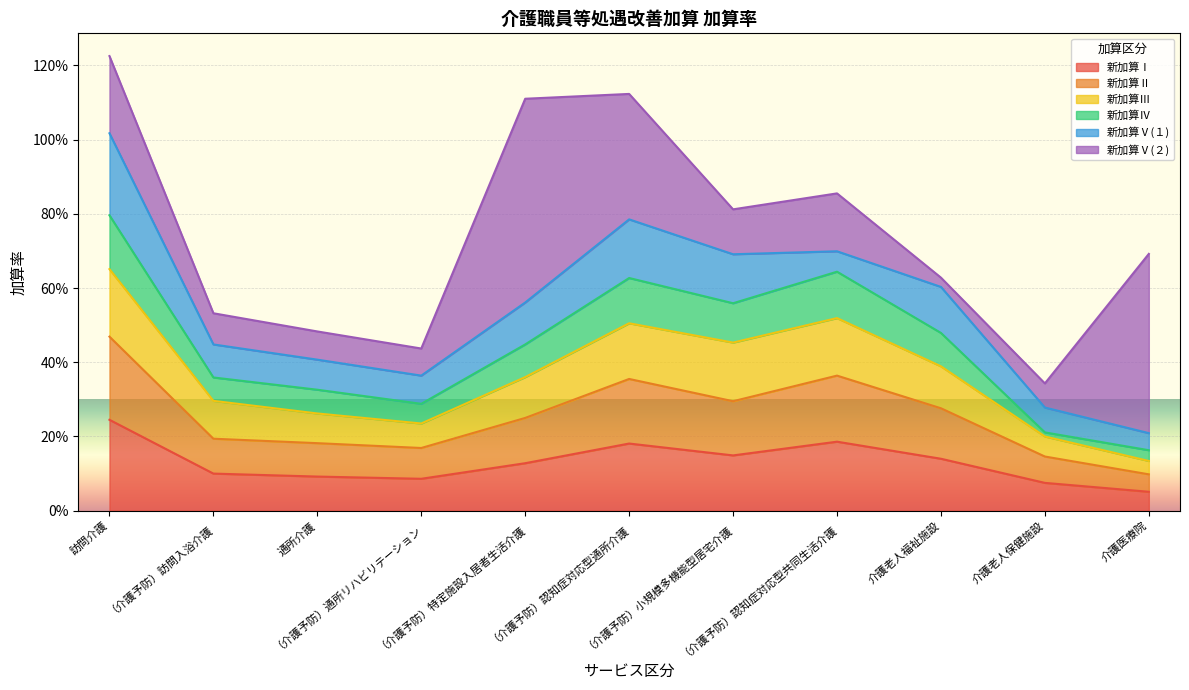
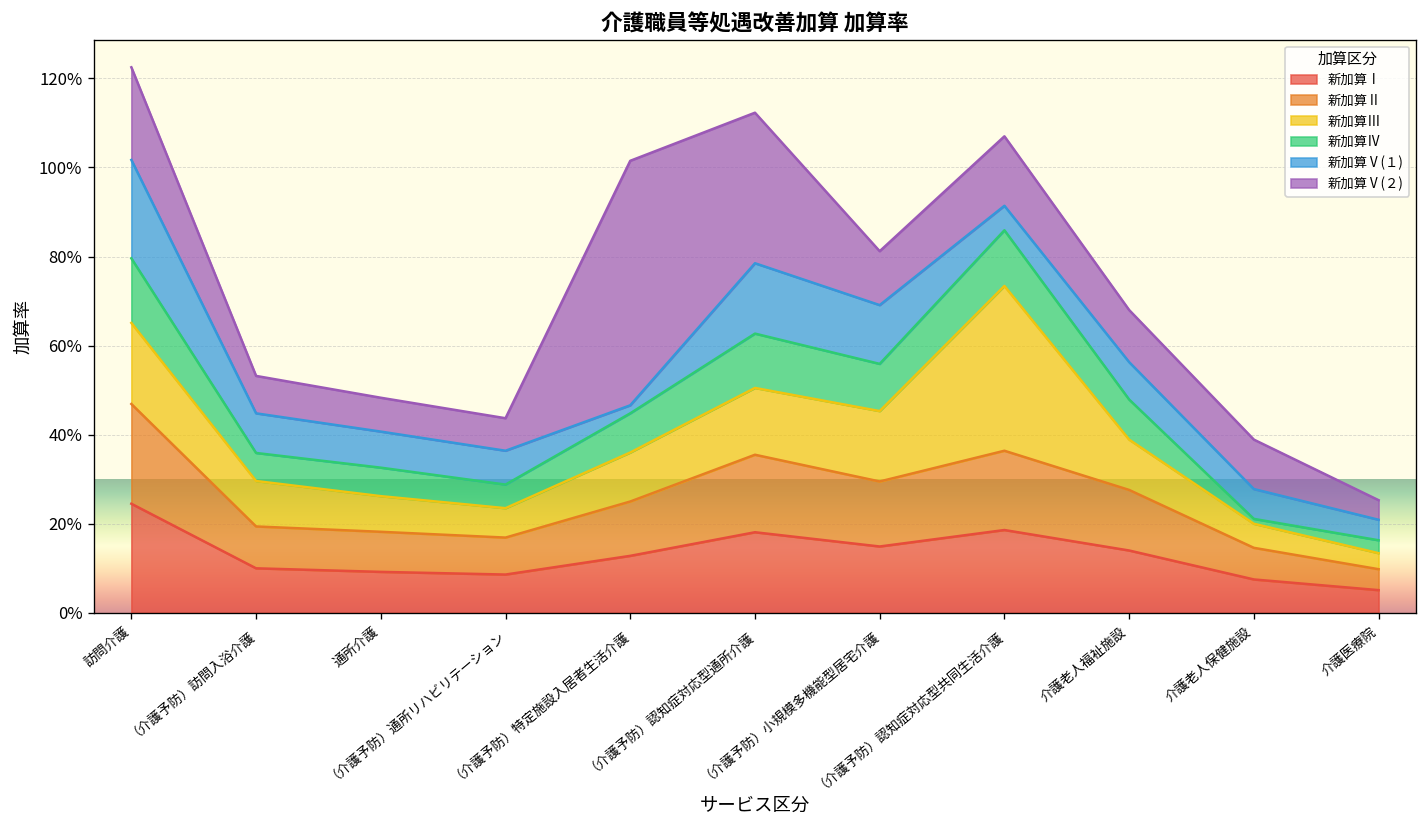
新加算Ⅴ(１), （介護予防）特定施設入居者生活介護: 11% -> 2%
新加算Ⅲ, （介護予防）認知症対応型共同生活介護: 16% -> 37%
新加算Ⅴ(１), 介護老人福祉施設: 12% -> 8%
新加算Ⅴ(２), 介護老人福祉施設: 3% -> 12%
新加算Ⅴ(２), 介護老人保健施設: 7% -> 11%
新加算Ⅴ(２), 介護医療院: 48% -> 4%
